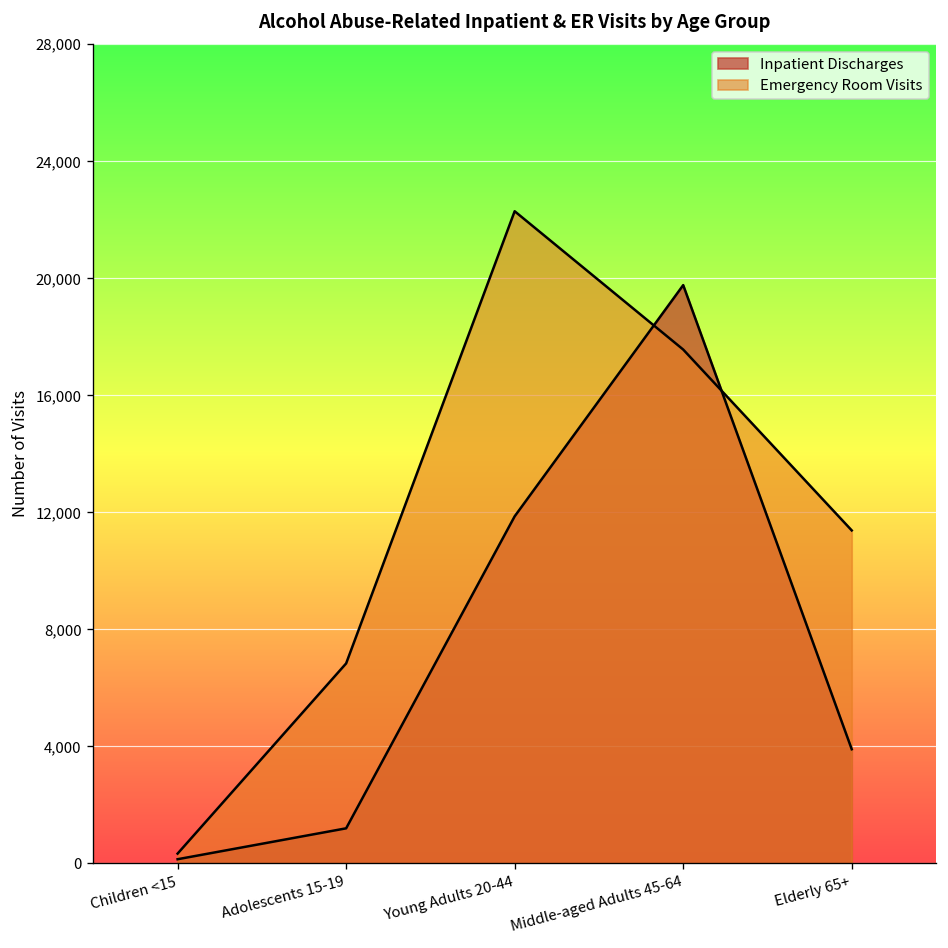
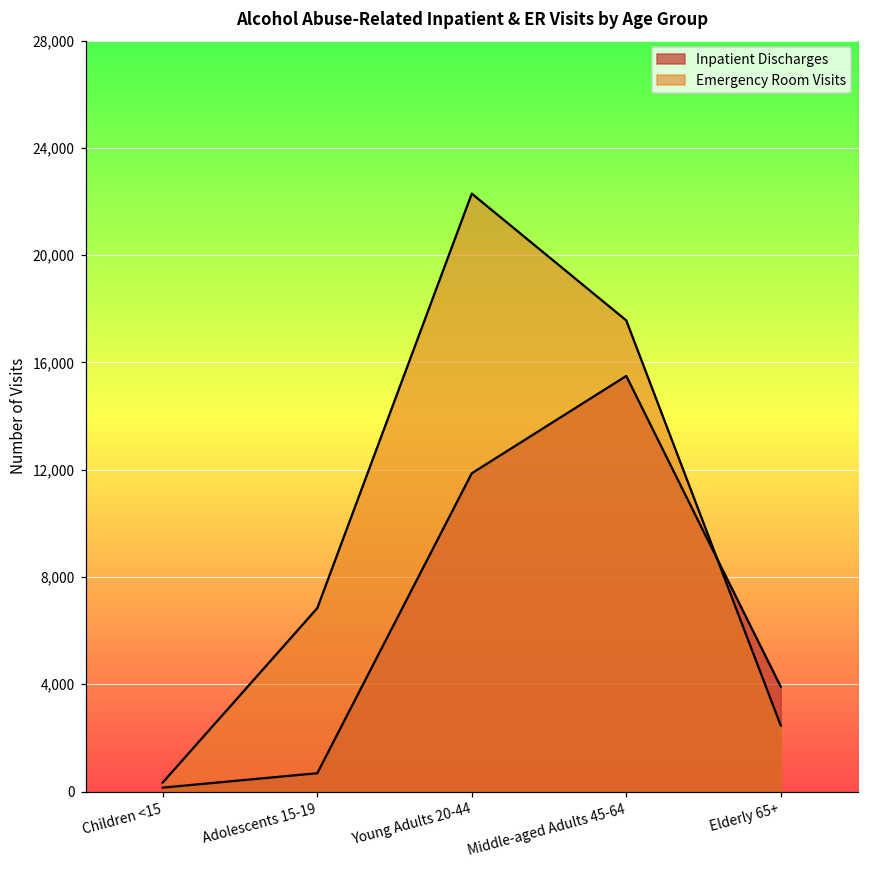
Inpatient Discharges, Adolescents 15-19: 1,200 -> 700
Inpatient Discharges, Middle-aged Adults 45-64: 19,800 -> 15,500
Emergency Room Visits, Elderly 65+: 11,400 -> 2,500
